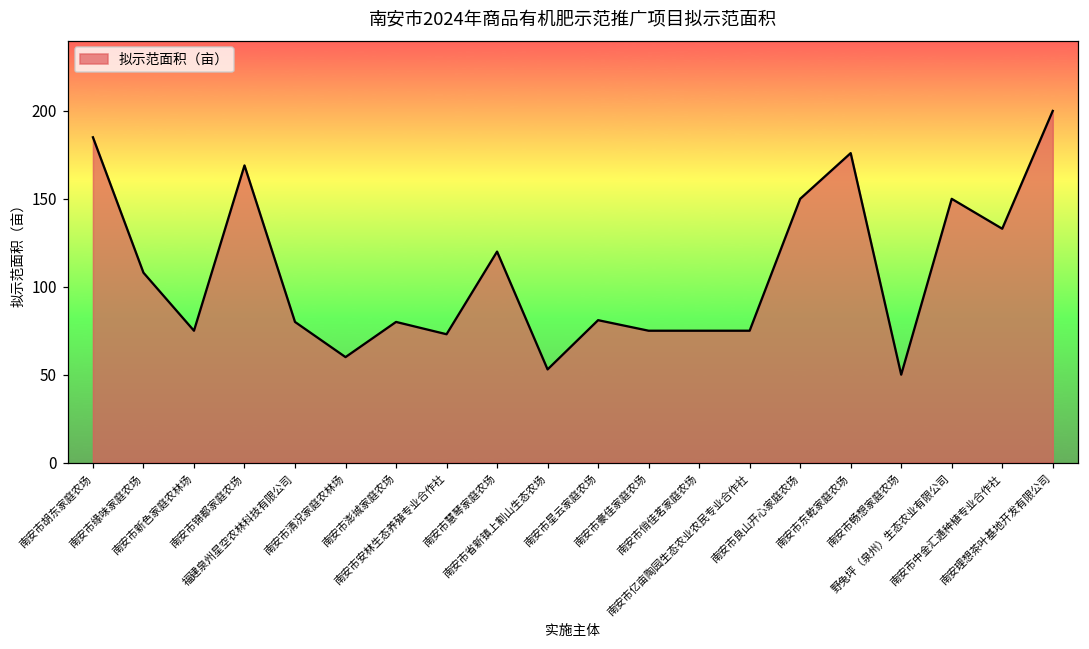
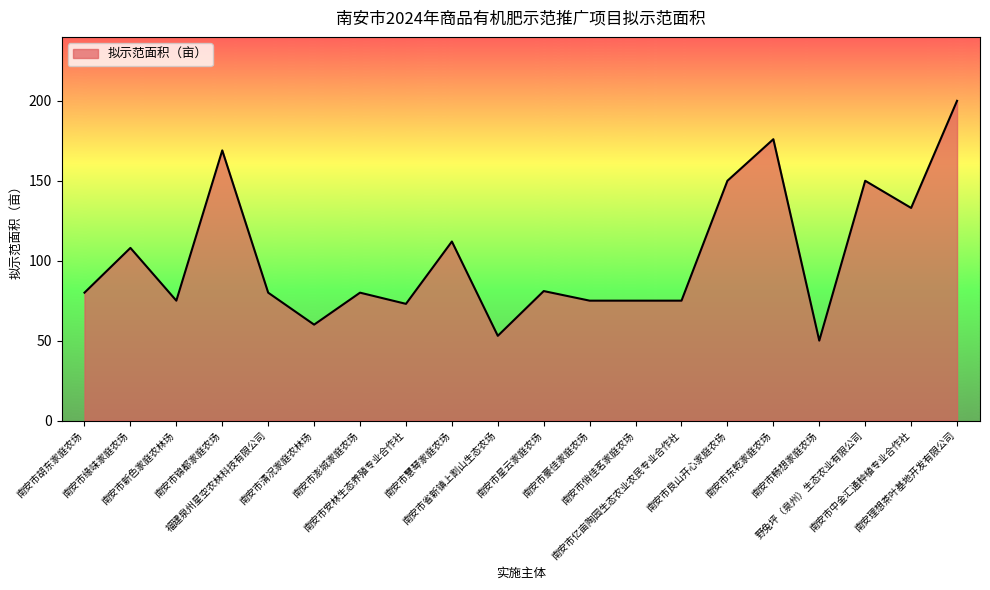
南安市胡东家庭农场: 185 -> 80
南安市慧琴家庭农场: 120 -> 112
